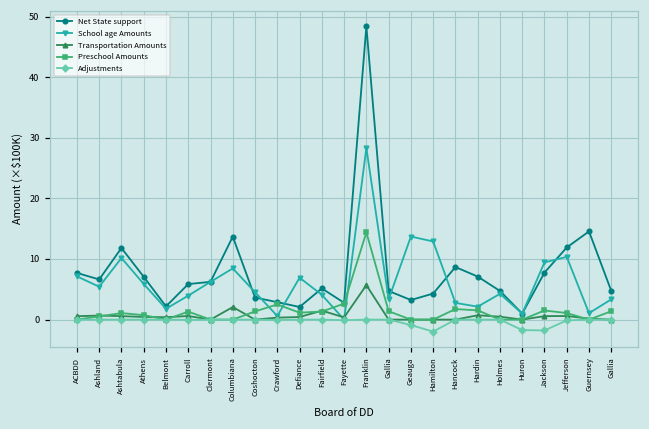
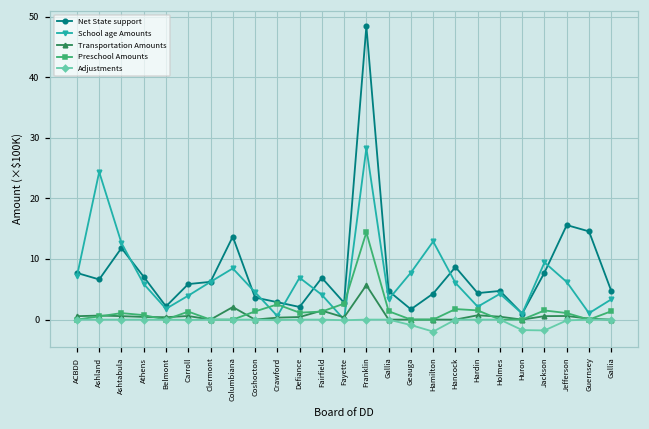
School age Amounts, Ashland: 5 -> 24
School age Amounts, Ashtabula: 10 -> 13
Net State support, Fairfield: 5 -> 7
Net State support, Geauga: 3 -> 2
School age Amounts, Geauga: 14 -> 8
School age Amounts, Hancock: 3 -> 6
Net State support, Hardin: 7 -> 4
Net State support, Jefferson: 12 -> 16
School age Amounts, Jefferson: 10 -> 6
